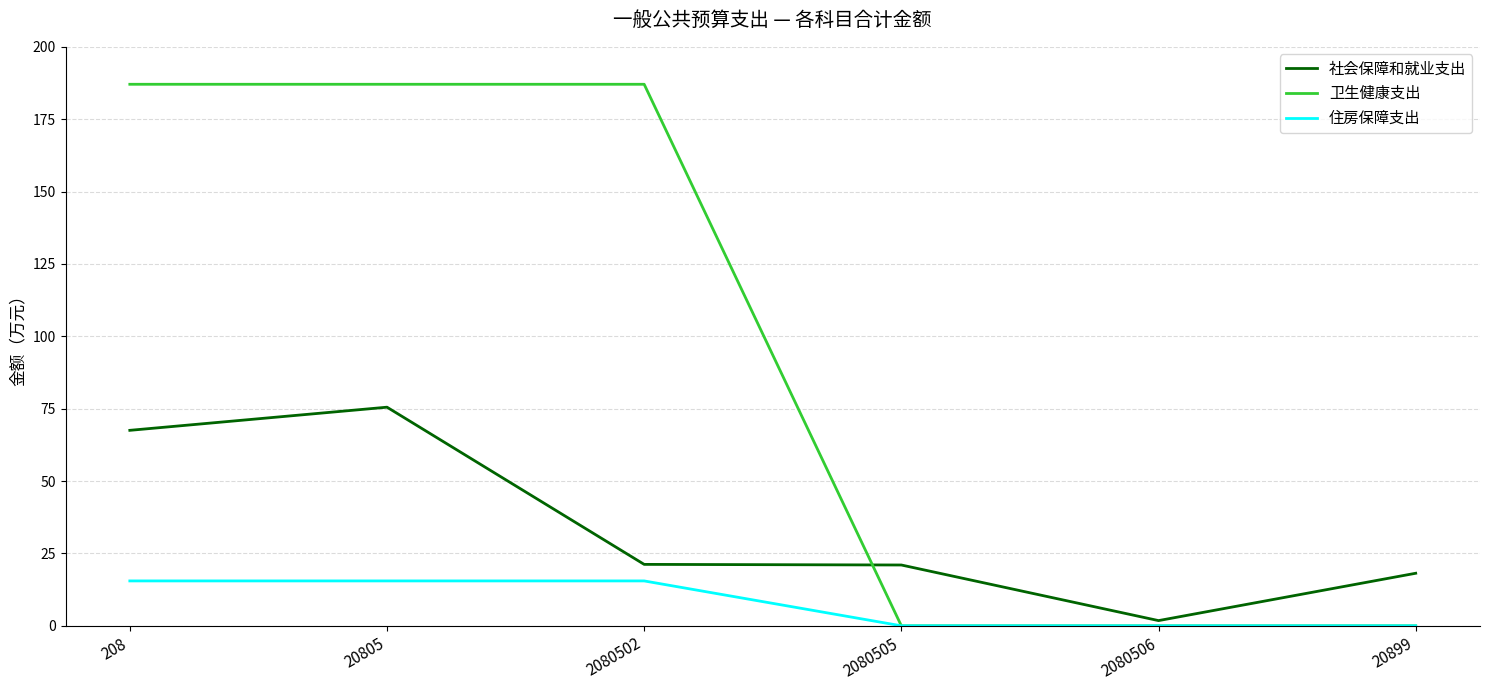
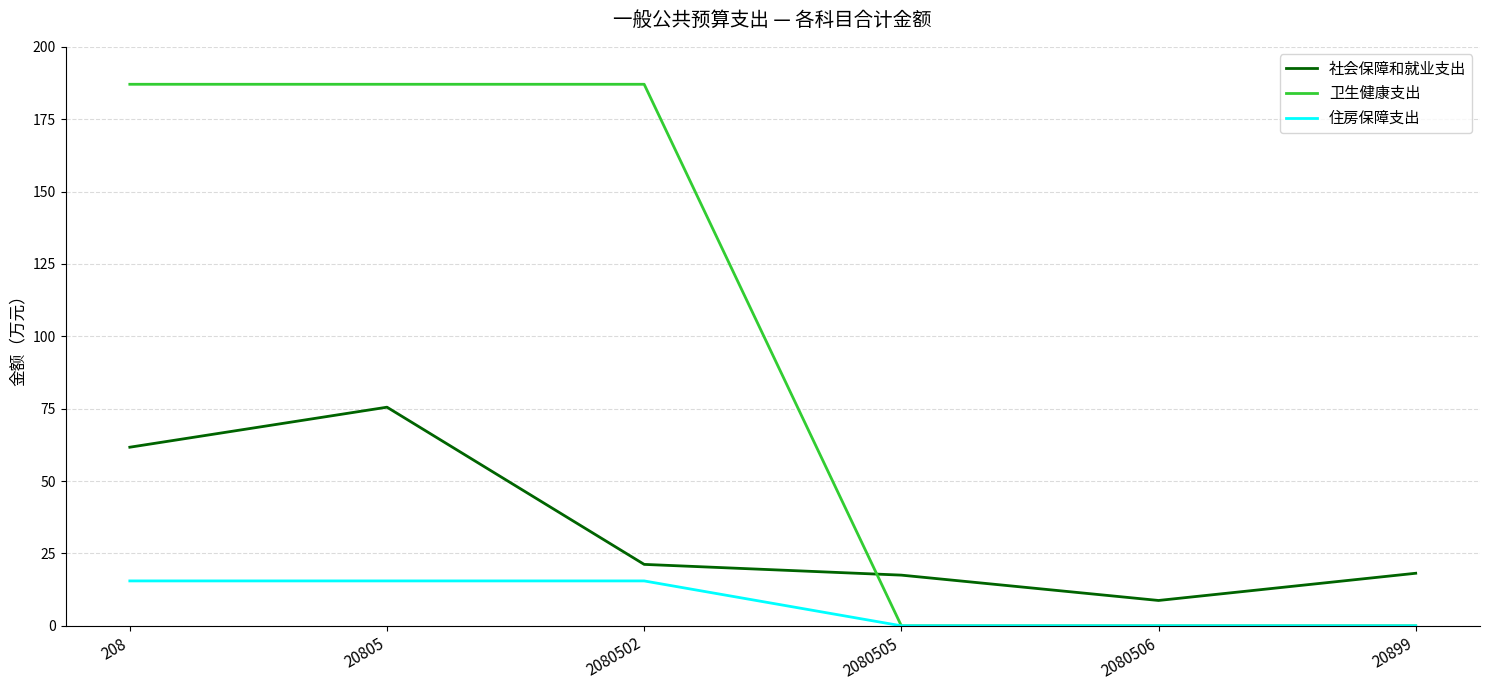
社会保障和就业支出, 208: 68 -> 62
社会保障和就业支出, 2080505: 21 -> 18
社会保障和就业支出, 2080506: 2 -> 9
